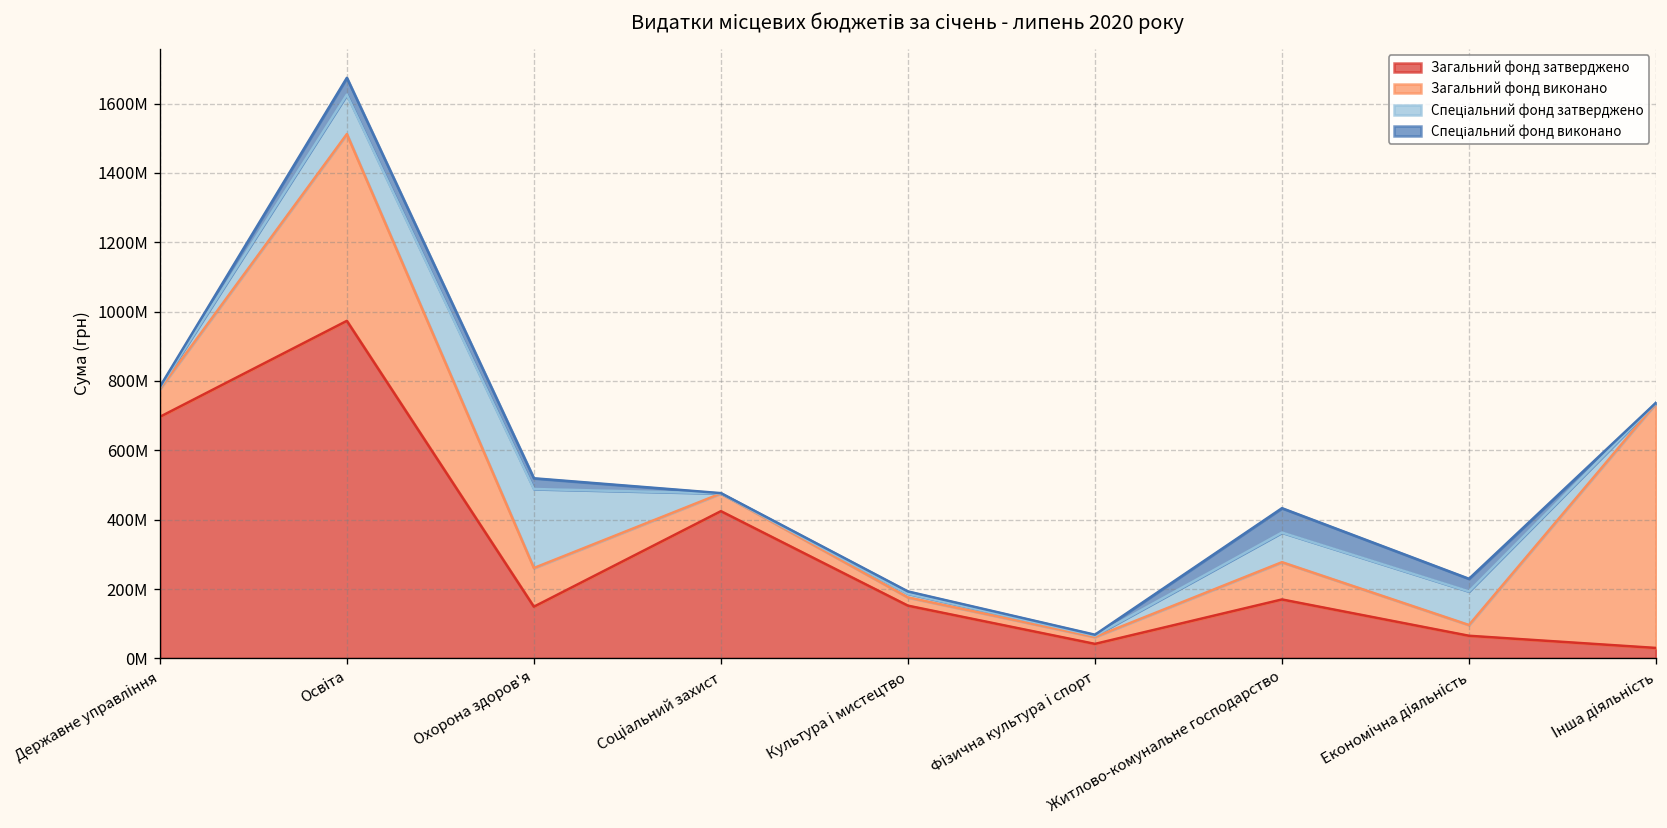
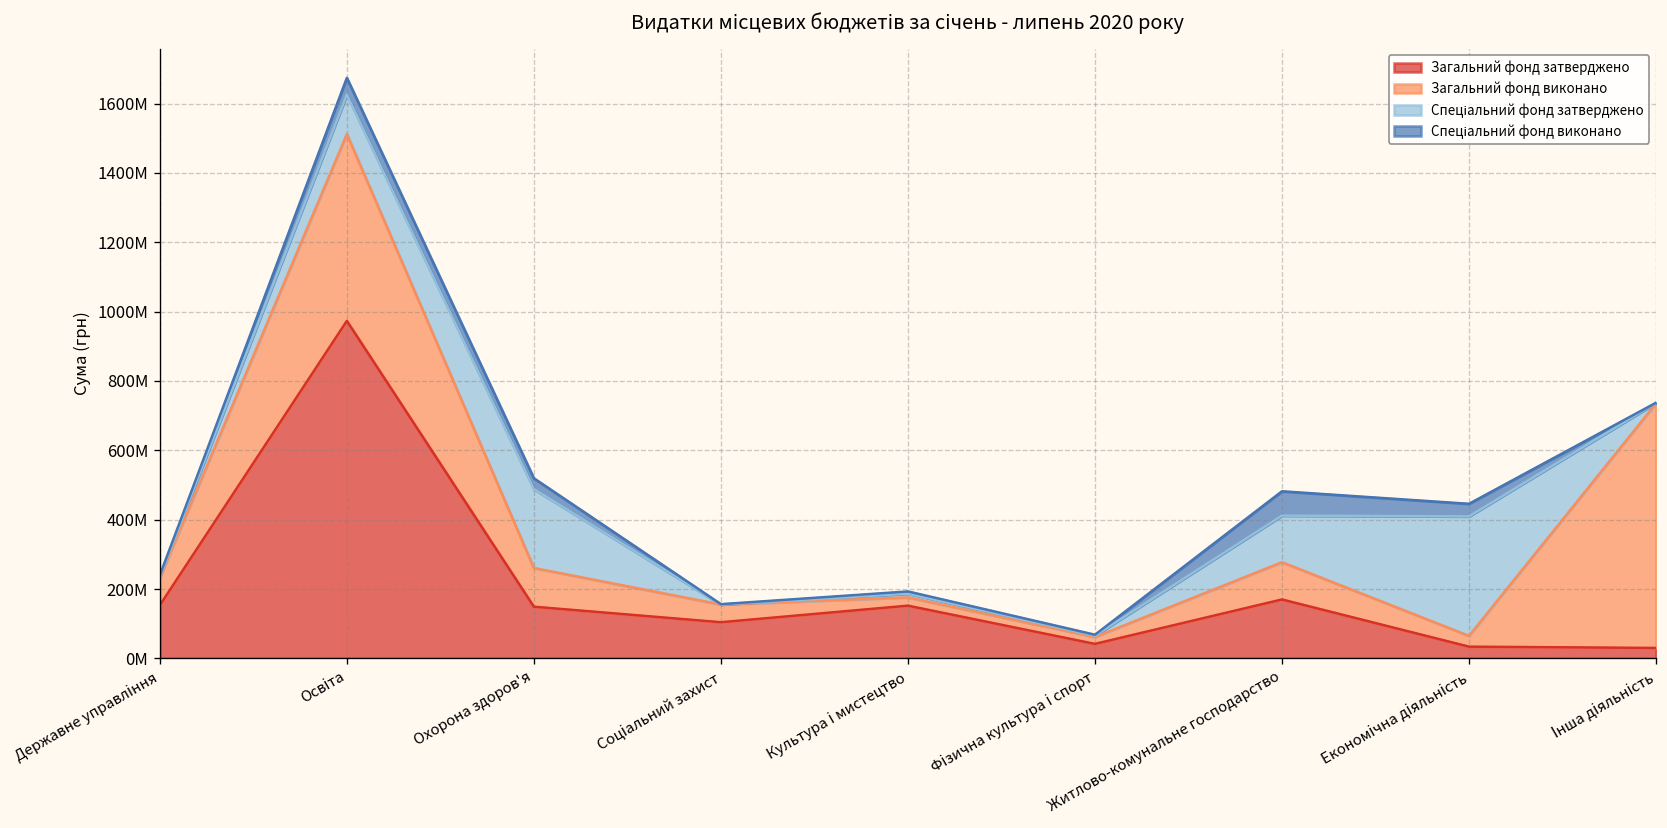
Загальний фонд затверджено, Державне управління: 700000000 -> 150000000
Загальний фонд затверджено, Соціальний захист: 420000000 -> 100000000
Спеціальний фонд затверджено, Житлово-комунальне господарство: 90000000 -> 130000000
Загальний фонд затверджено, Економічна діяльність: 70000000 -> 30000000
Спеціальний фонд затверджено, Економічна діяльність: 100000000 -> 340000000
